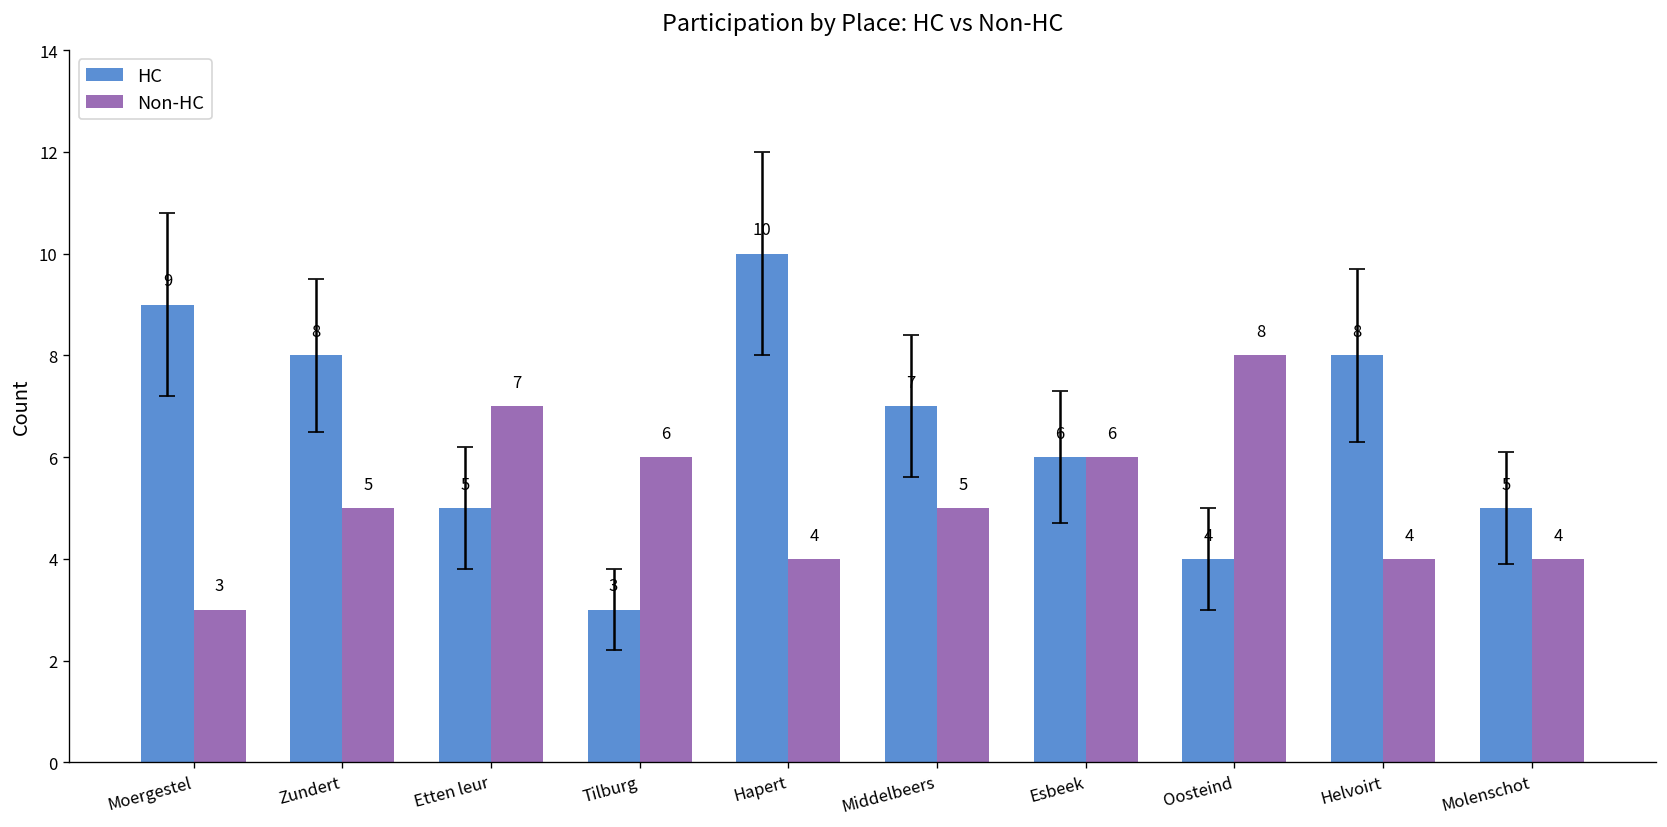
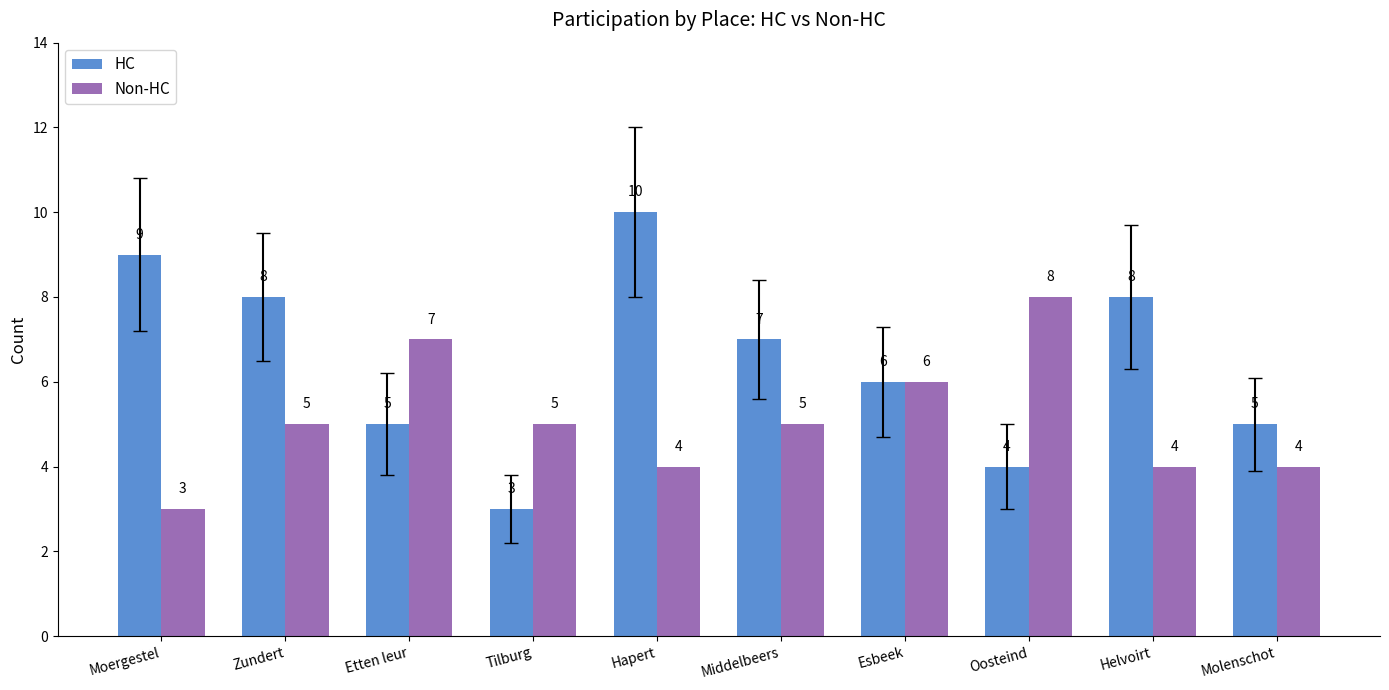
Non-HC, Tilburg: 6 -> 5
